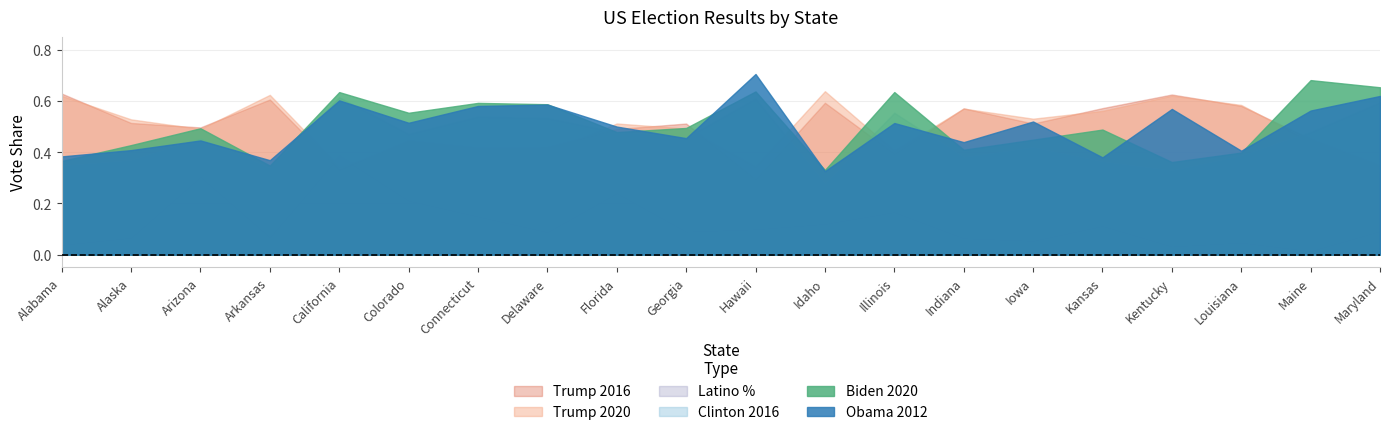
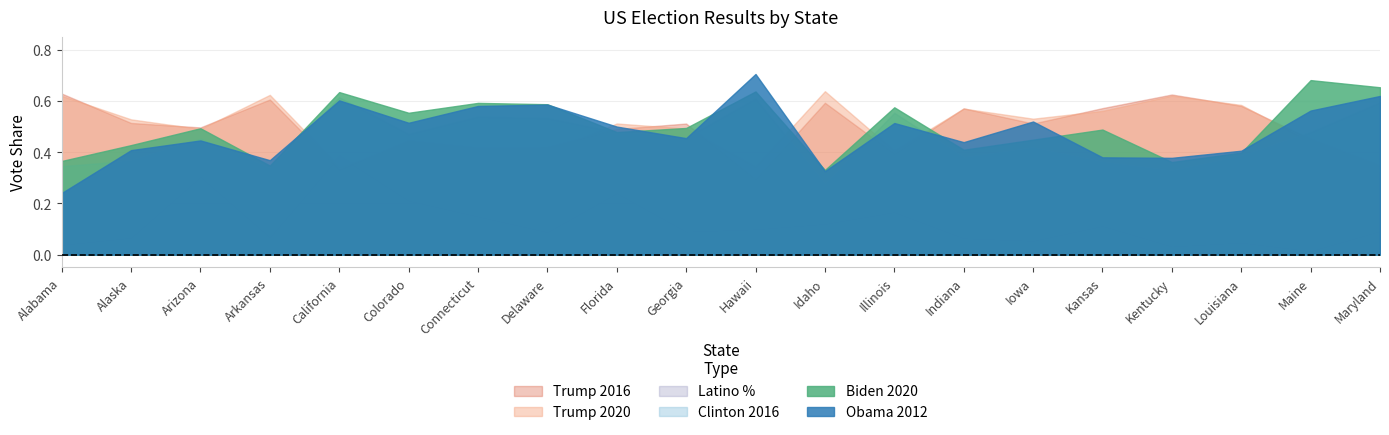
Obama 2012, Alabama: 0.38 -> 0.24
Biden 2020, Illinois: 0.63 -> 0.58
Obama 2012, Kentucky: 0.57 -> 0.38
